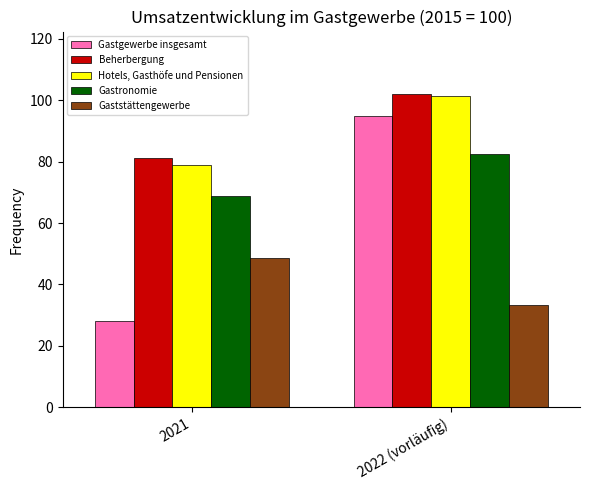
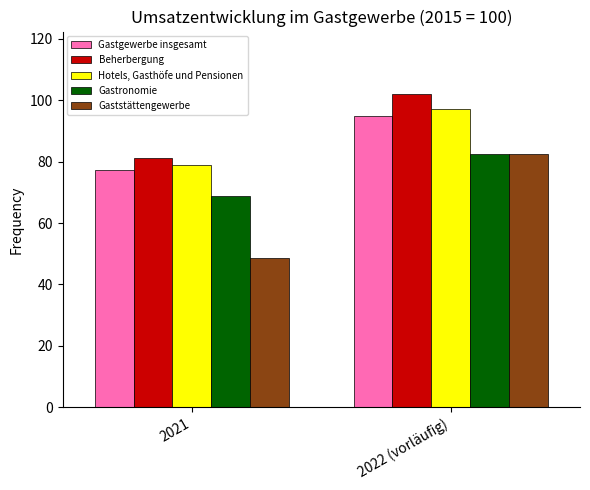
Gastgewerbe insgesamt, 2021: 28 -> 77
Hotels, Gasthöfe und Pensionen, 2022 (vorläufig): 101 -> 97
Gaststättengewerbe, 2022 (vorläufig): 33 -> 83
